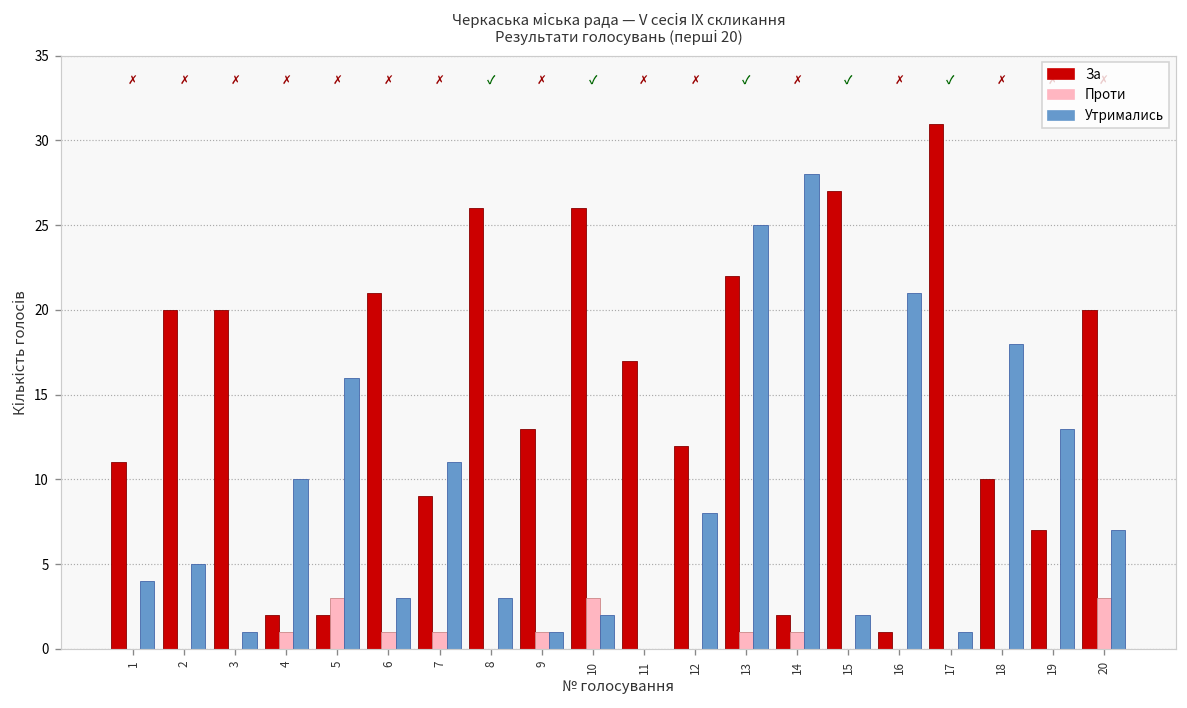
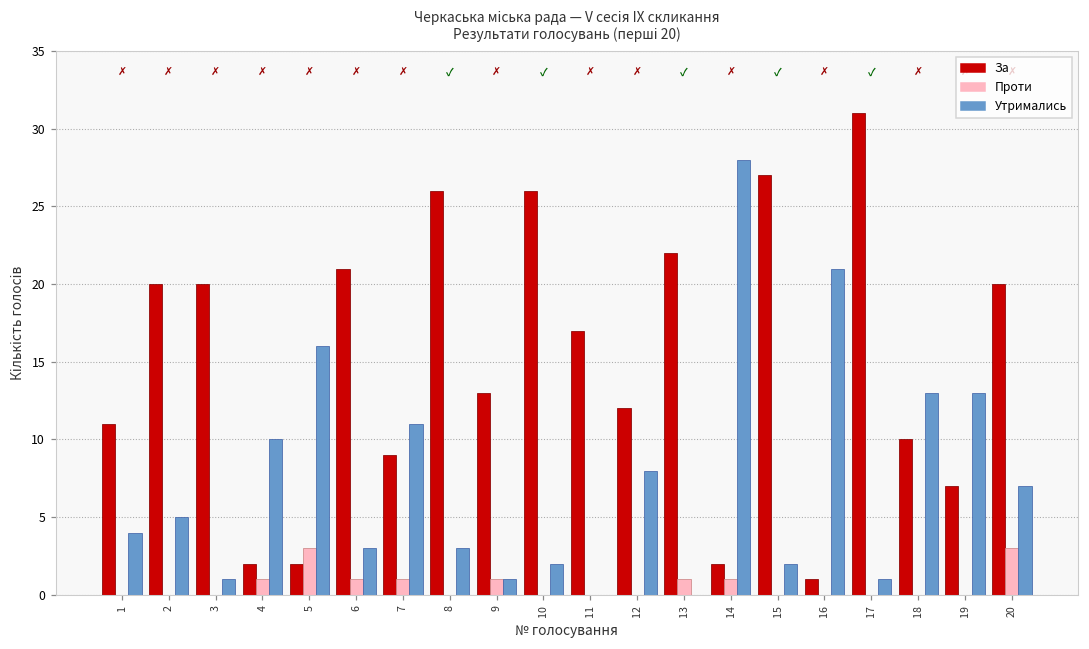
Проти, 10: 3 -> 0
Утримались, 13: 25 -> 0
Утримались, 18: 18 -> 13
